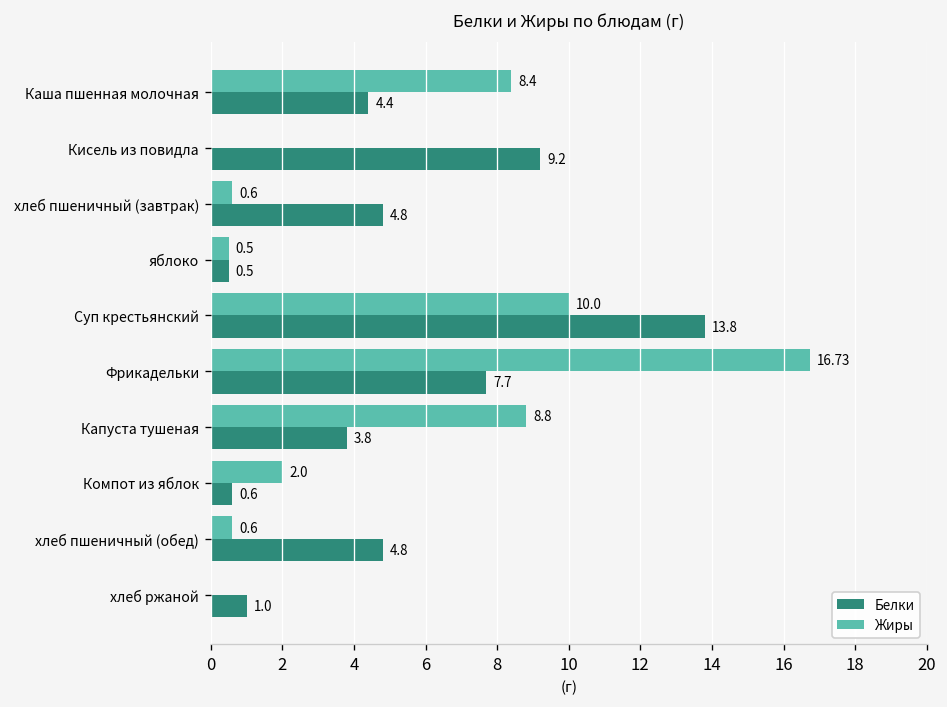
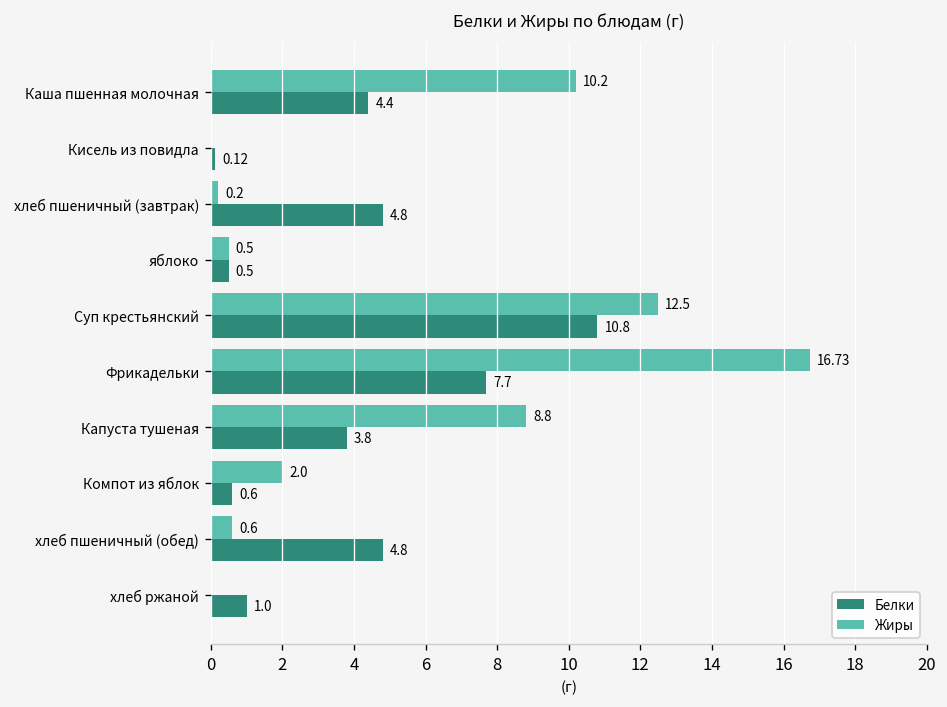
Жиры, Каша пшенная молочная: 8.4 -> 10.2
Белки, Кисель из повидла: 9.2 -> 0.12
Жиры, хлеб пшеничный (завтрак): 0.6 -> 0.2
Жиры, Суп крестьянский: 10.0 -> 12.5
Белки, Суп крестьянский: 13.8 -> 10.8
